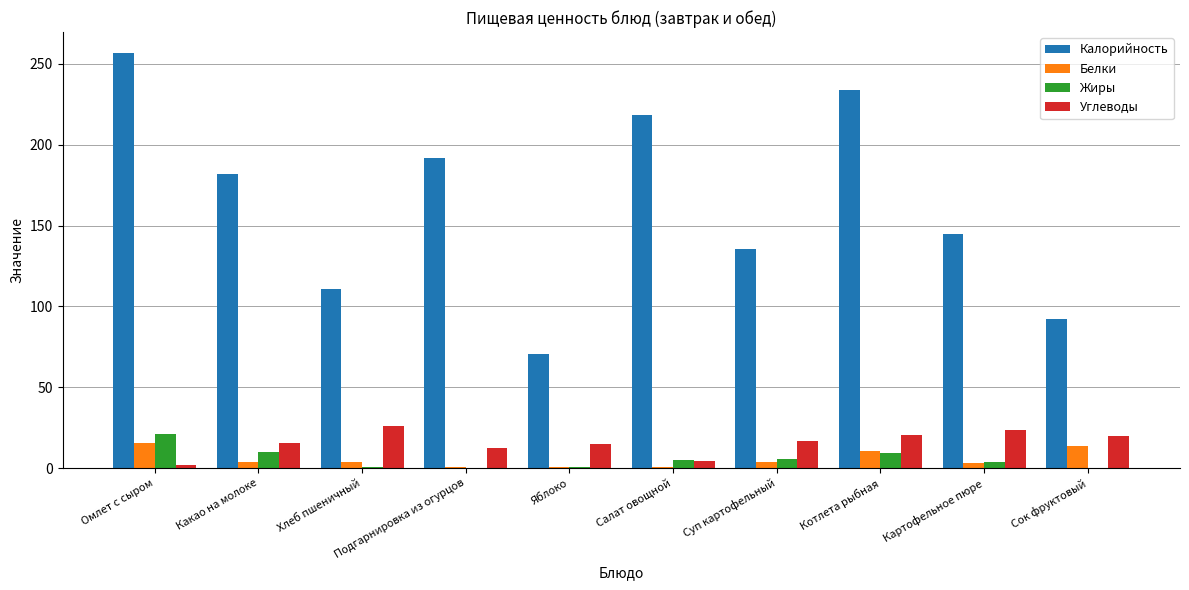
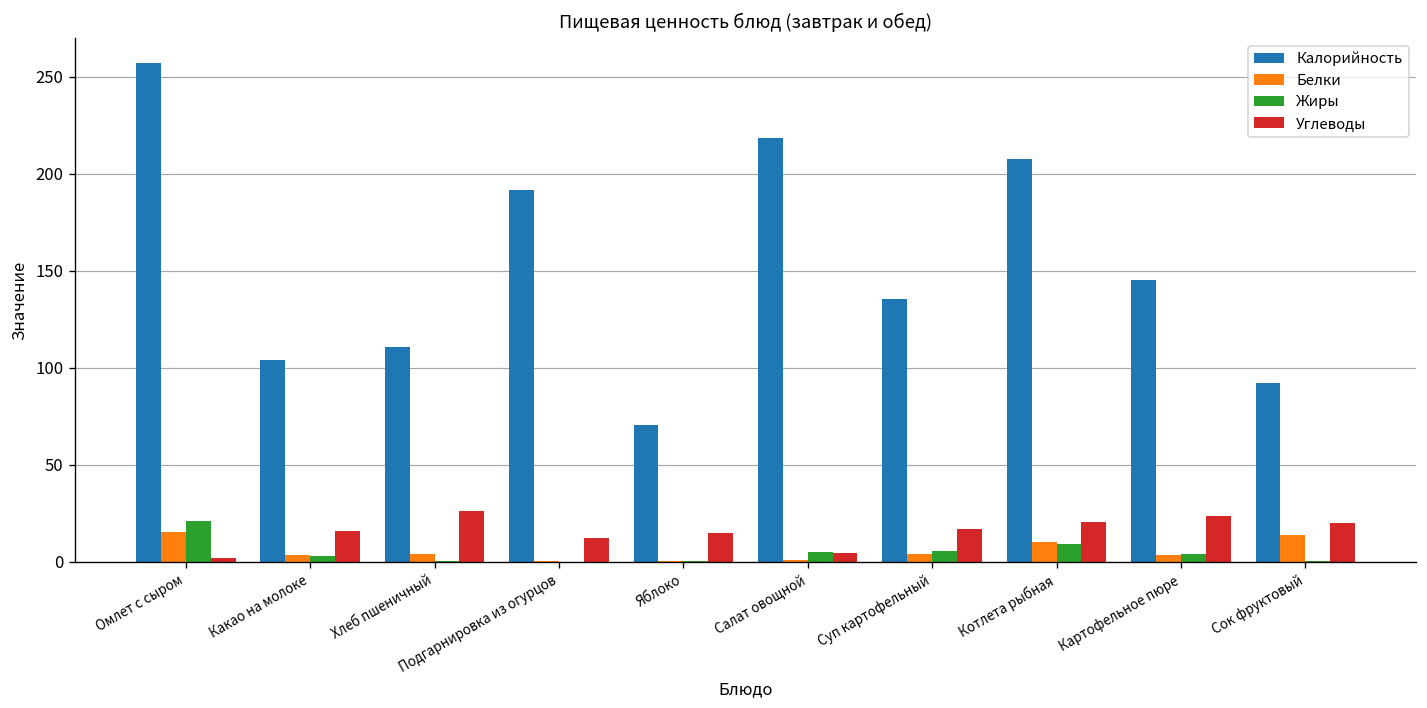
Калорийность, Какао на молоке: 182 -> 104
Жиры, Какао на молоке: 10 -> 3
Калорийность, Котлета рыбная: 234 -> 208
